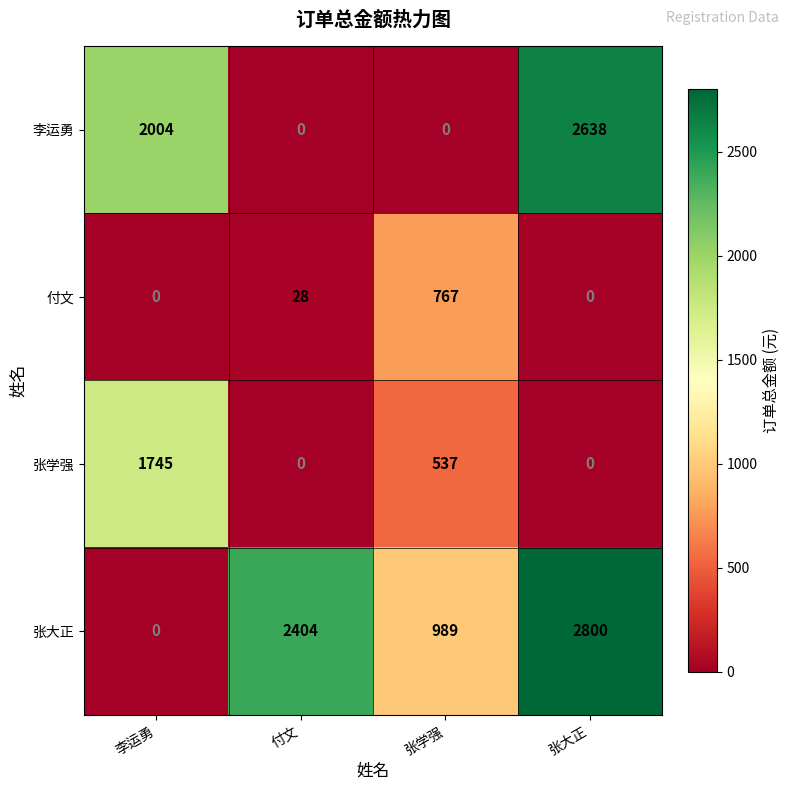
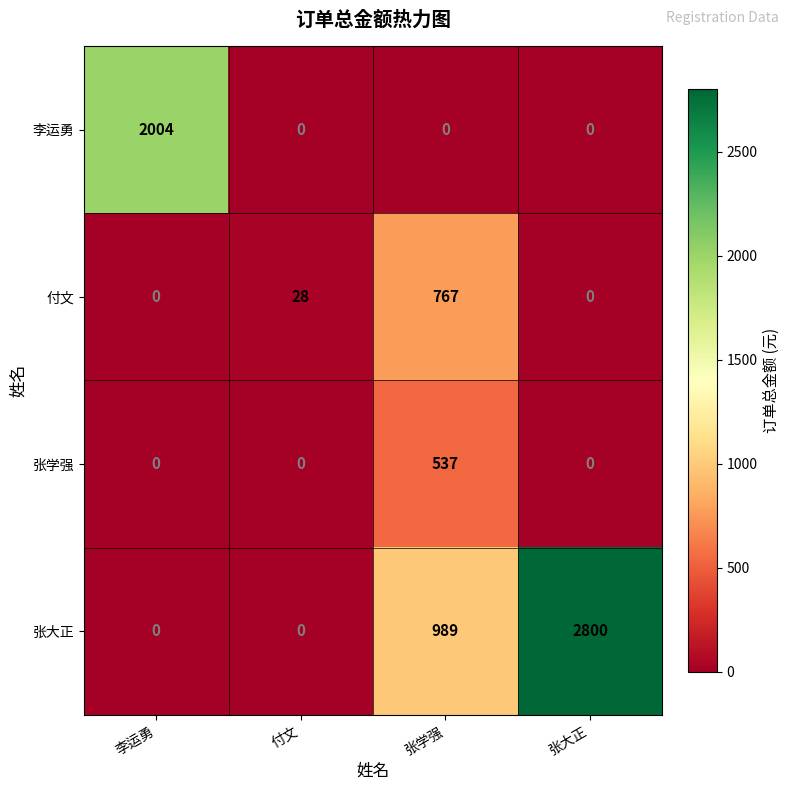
李运勇, 张大正: 2638 -> 0
张学强, 李运勇: 1745 -> 0
张大正, 付文: 2404 -> 0
